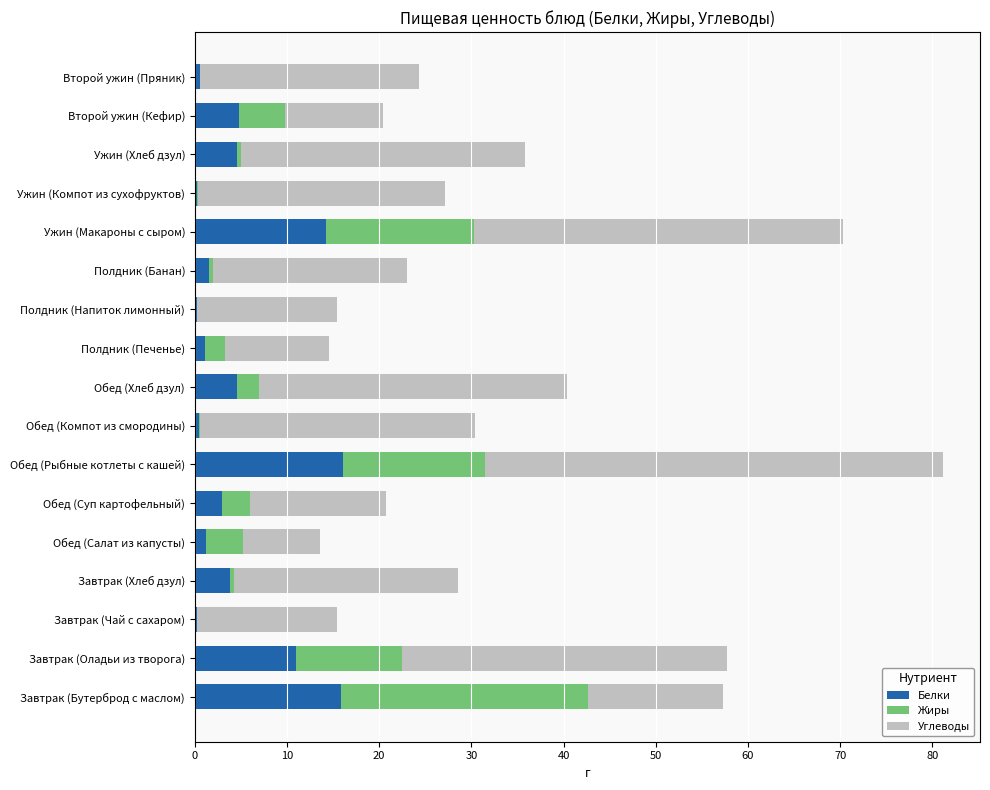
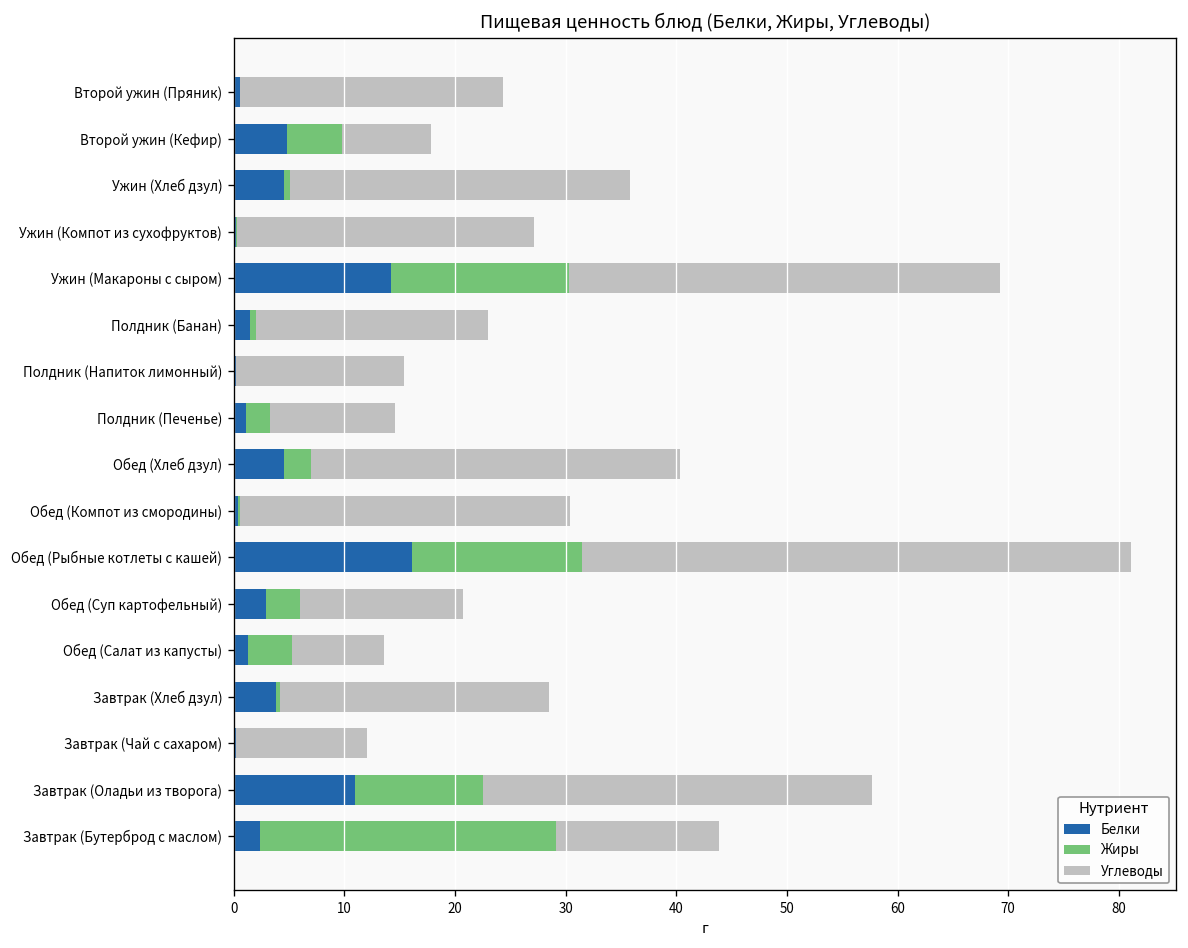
Углеводы, Второй ужин (Кефир): 11 -> 8
Углеводы, Ужин (Макароны с сыром): 40 -> 39
Углеводы, Завтрак (Чай с сахаром): 15 -> 12
Белки, Завтрак (Бутерброд с маслом): 16 -> 2
